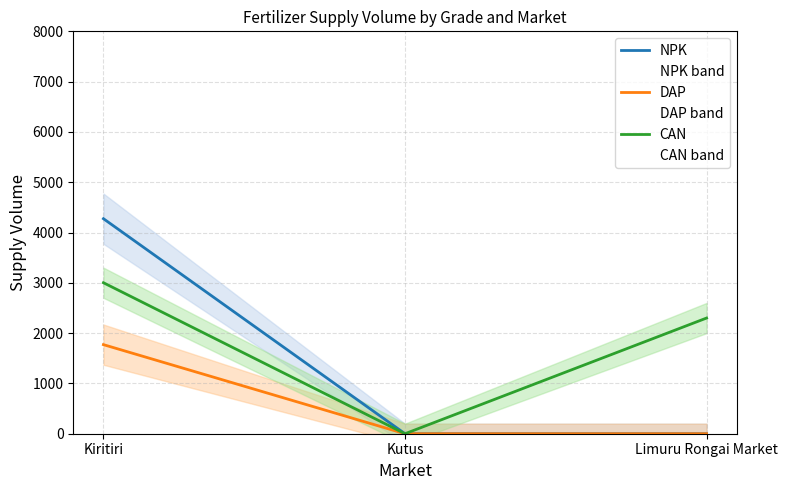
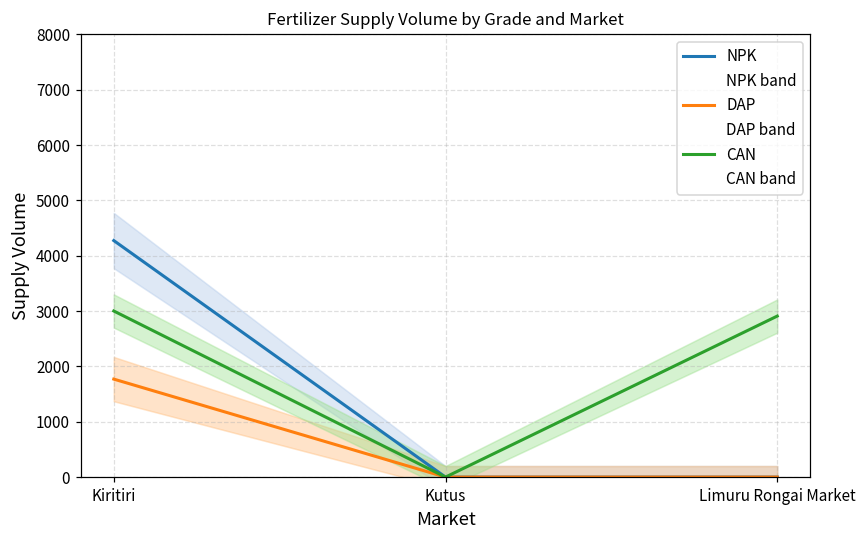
CAN, Limuru Rongai Market: 2300 -> 2900
